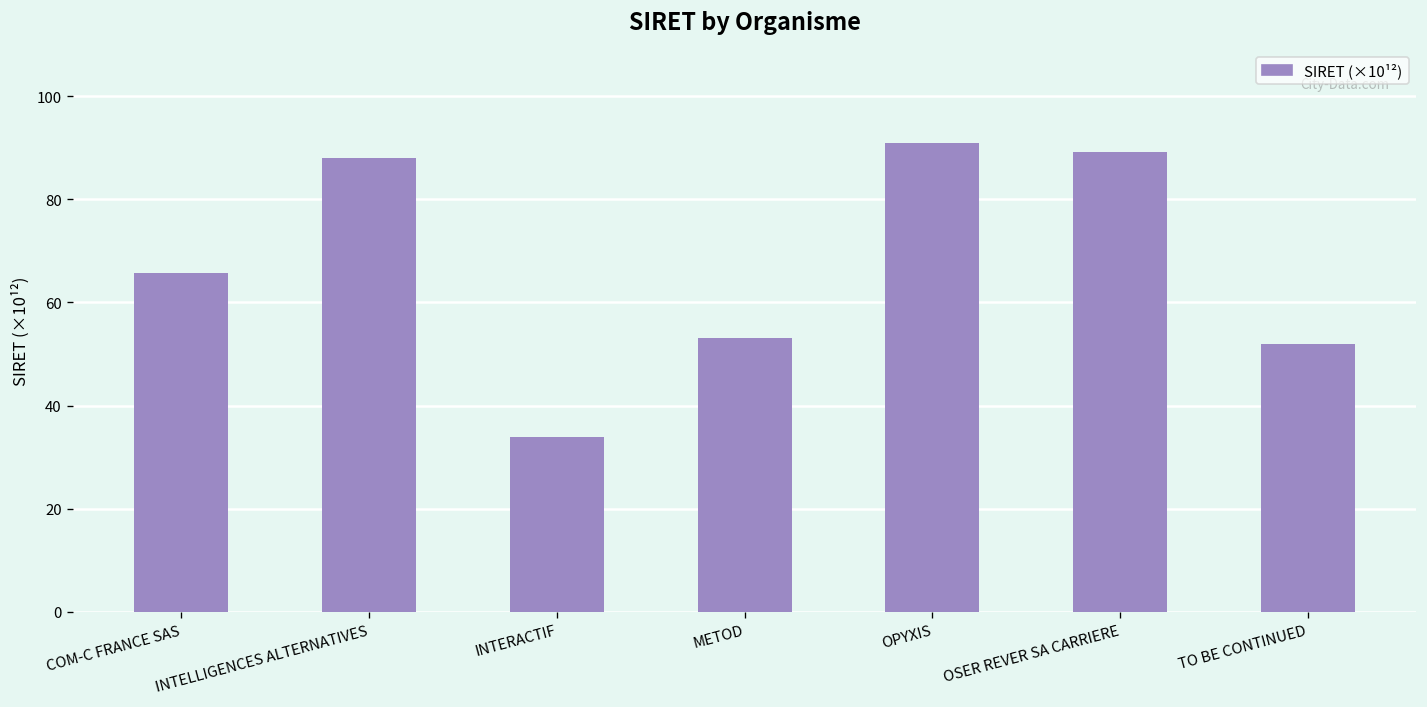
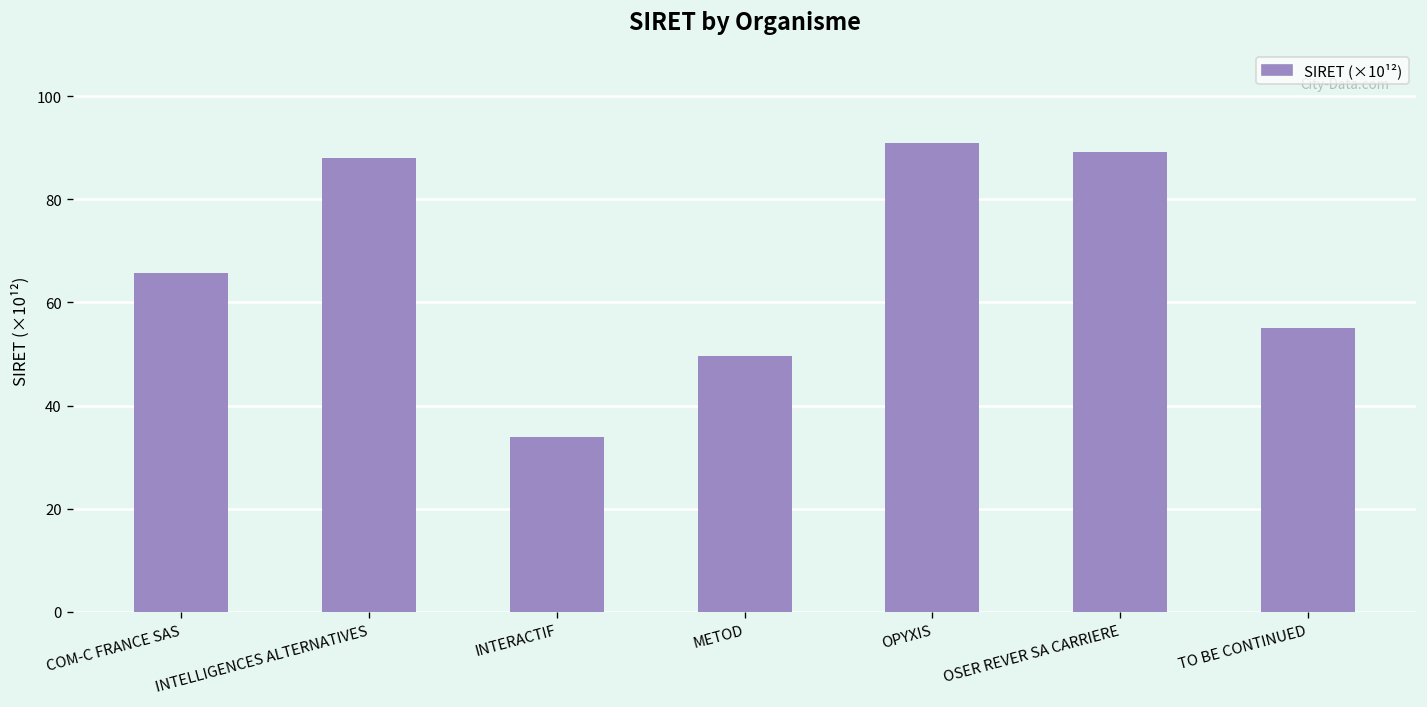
METOD: 53 -> 50
TO BE CONTINUED: 52 -> 55
